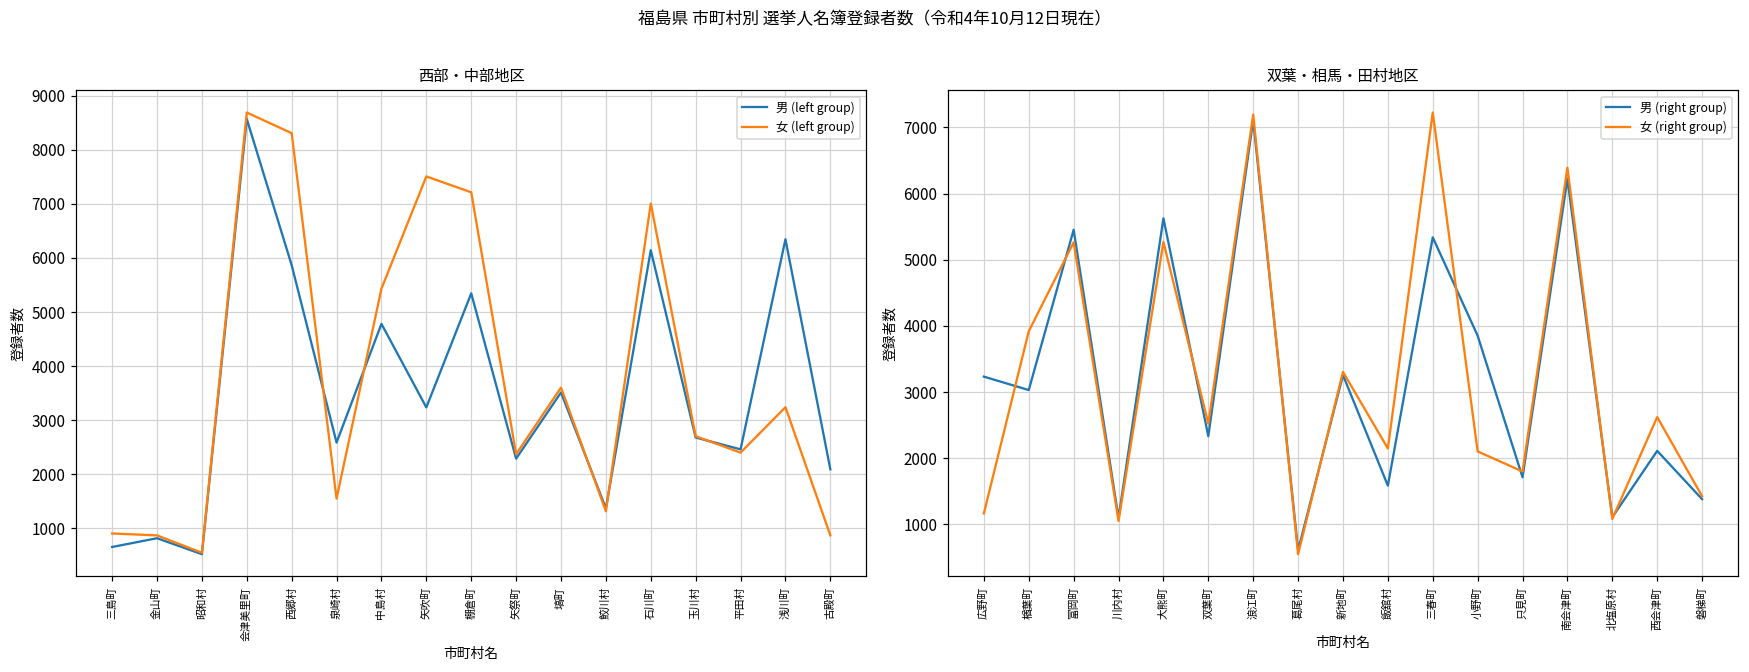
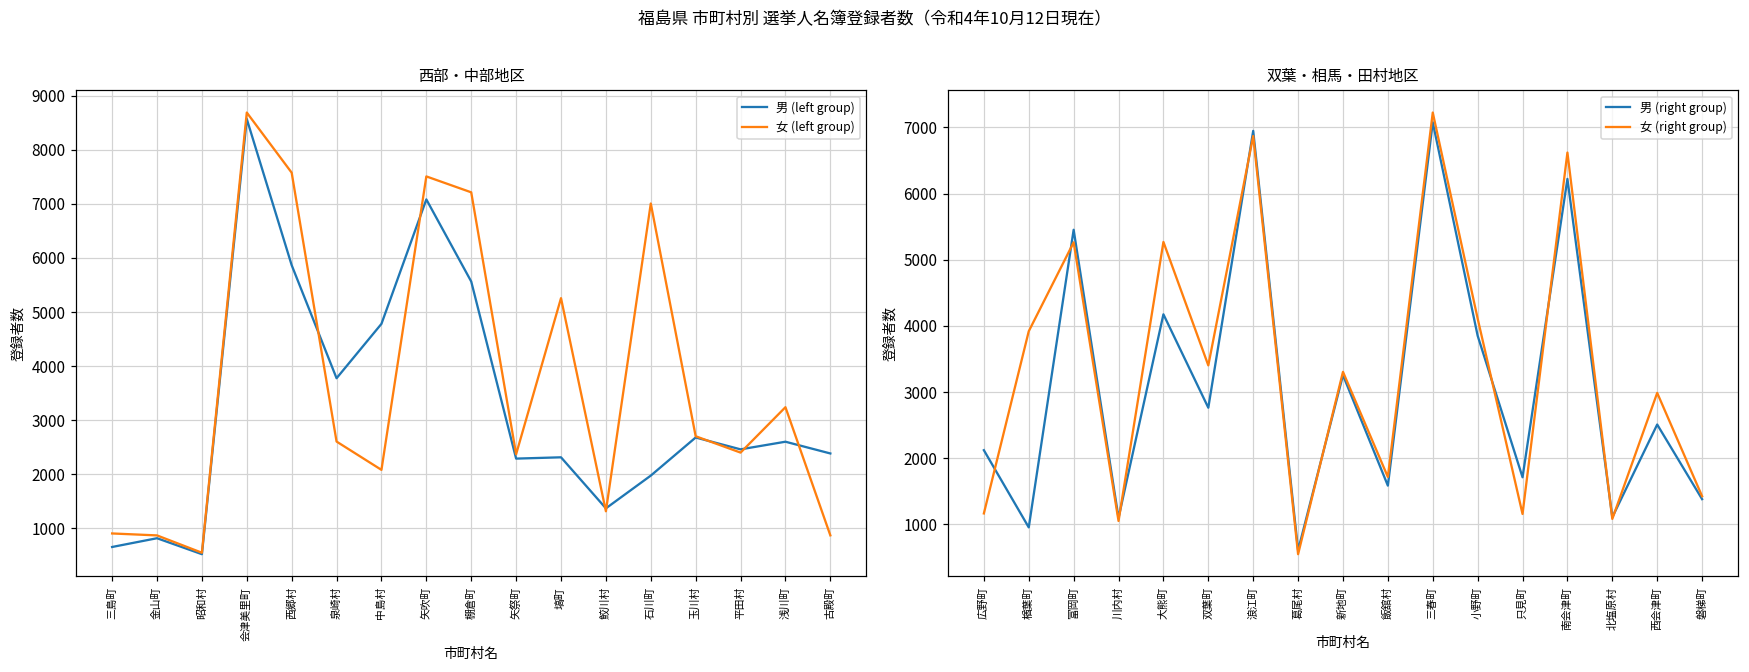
西部・中部地区, 女 (left group), 西郷村: 8300 -> 7600
西部・中部地区, 男 (left group), 泉崎村: 2600 -> 3800
西部・中部地区, 女 (left group), 泉崎村: 1600 -> 2600
西部・中部地区, 女 (left group), 中島村: 5400 -> 2100
西部・中部地区, 男 (left group), 矢吹町: 3200 -> 7100
西部・中部地区, 男 (left group), 棚倉町: 5300 -> 5600
西部・中部地区, 男 (left group), 塙町: 3500 -> 2300
西部・中部地区, 女 (left group), 塙町: 3600 -> 5300
西部・中部地区, 男 (left group), 石川町: 6100 -> 2000
西部・中部地区, 男 (left group), 浅川町: 6300 -> 2600
西部・中部地区, 男 (left group), 古殿町: 2100 -> 2400
双葉・相馬・田村地区, 男 (right group), 広野町: 3200 -> 2100
双葉・相馬・田村地区, 男 (right group), 楢葉町: 3000 -> 1000
双葉・相馬・田村地区, 男 (right group), 大熊町: 5600 -> 4200
双葉・相馬・田村地区, 男 (right group), 双葉町: 2300 -> 2800
双葉・相馬・田村地区, 女 (right group), 双葉町: 2500 -> 3400
双葉・相馬・田村地区, 男 (right group), 浪江町: 7100 -> 6900
双葉・相馬・田村地区, 女 (right group), 浪江町: 7200 -> 6900
双葉・相馬・田村地区, 女 (right group), 飯舘村: 2100 -> 1700
双葉・相馬・田村地区, 男 (right group), 三春町: 5300 -> 7100
双葉・相馬・田村地区, 女 (right group), 小野町: 2100 -> 4100
双葉・相馬・田村地区, 女 (right group), 只見町: 1800 -> 1200
双葉・相馬・田村地区, 女 (right group), 南会津町: 6400 -> 6600
双葉・相馬・田村地区, 男 (right group), 西会津町: 2100 -> 2500
双葉・相馬・田村地区, 女 (right group), 西会津町: 2600 -> 3000
